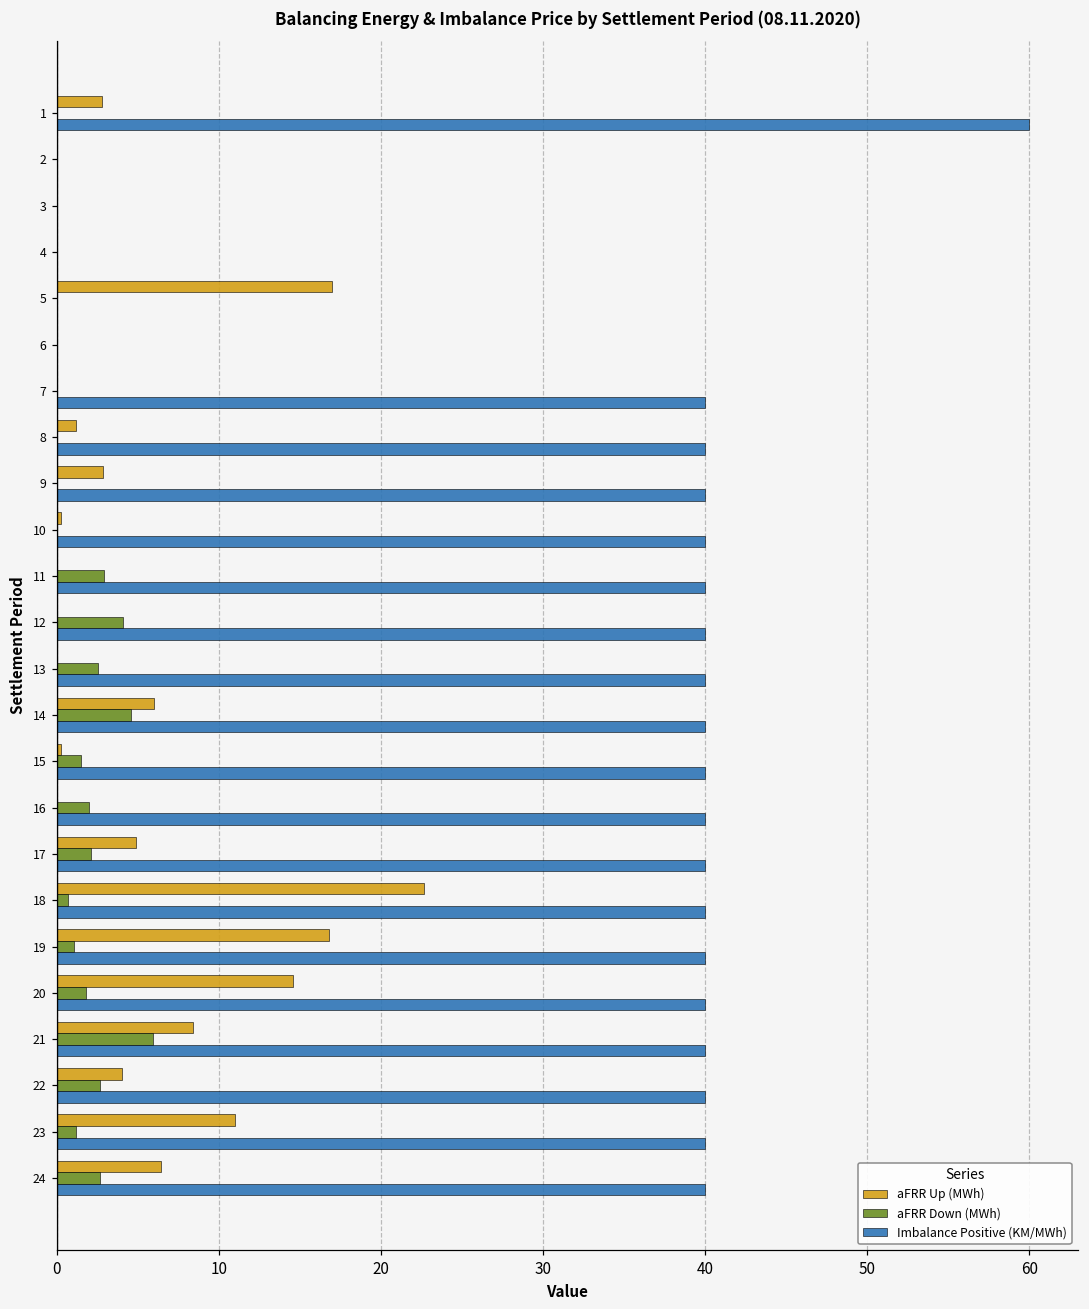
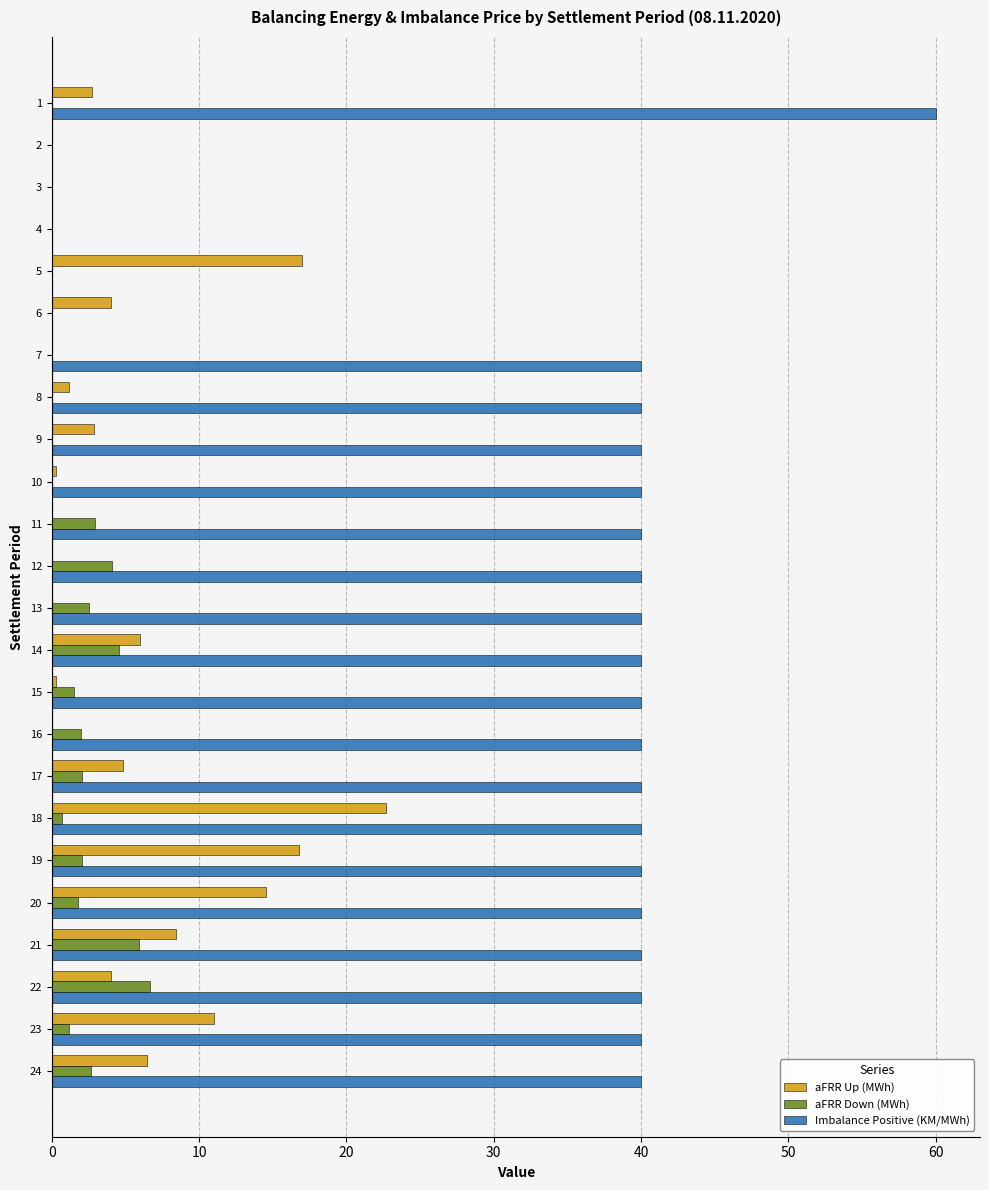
aFRR Up (MWh), 6: 0 -> 4
aFRR Down (MWh), 19: 1.1 -> 2.0
aFRR Down (MWh), 22: 2.7 -> 6.7
